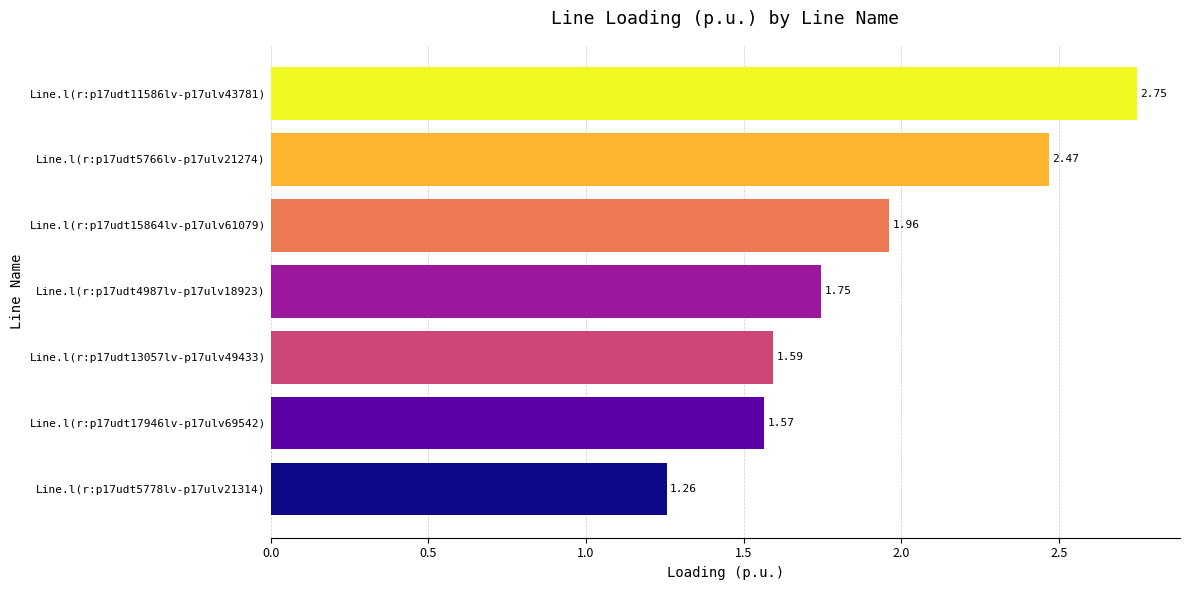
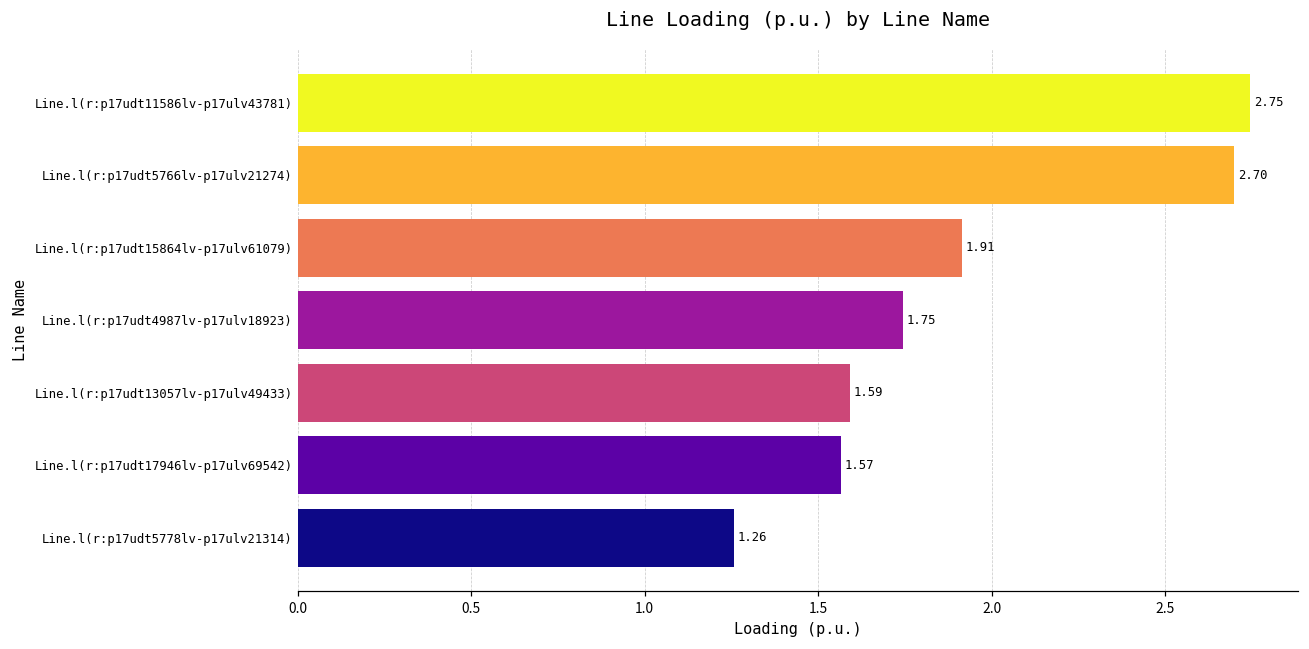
Line.l(r:p17udt5766lv-p17ulv21274): 2.47 -> 2.70
Line.l(r:p17udt15864lv-p17ulv61079): 1.96 -> 1.91
